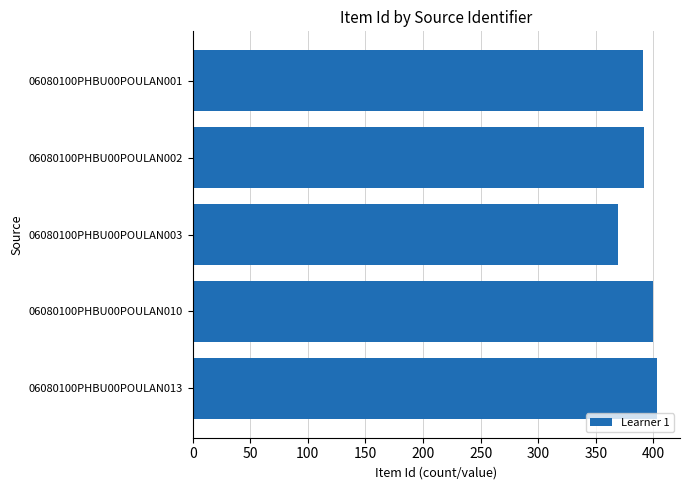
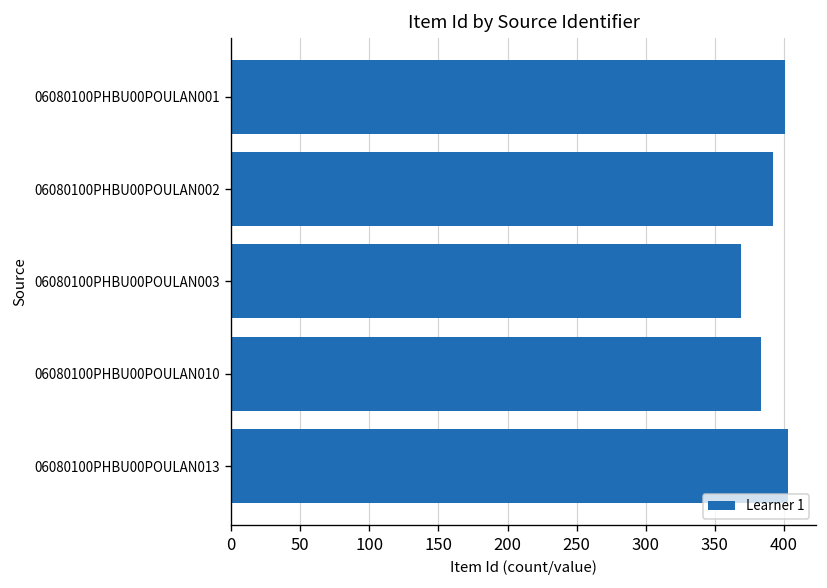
06080100PHBU00POULAN001: 391 -> 401
06080100PHBU00POULAN010: 400 -> 383
